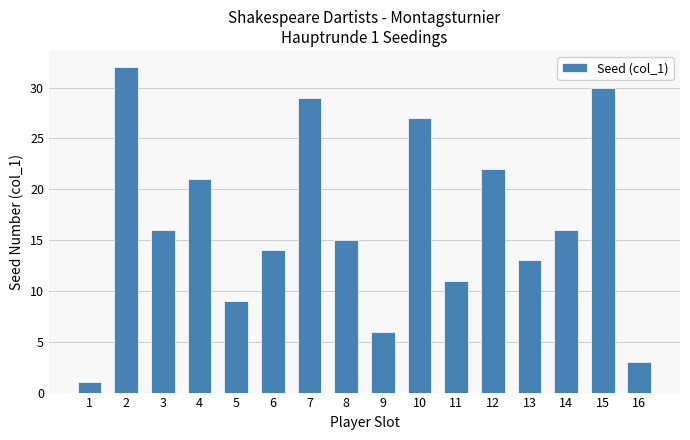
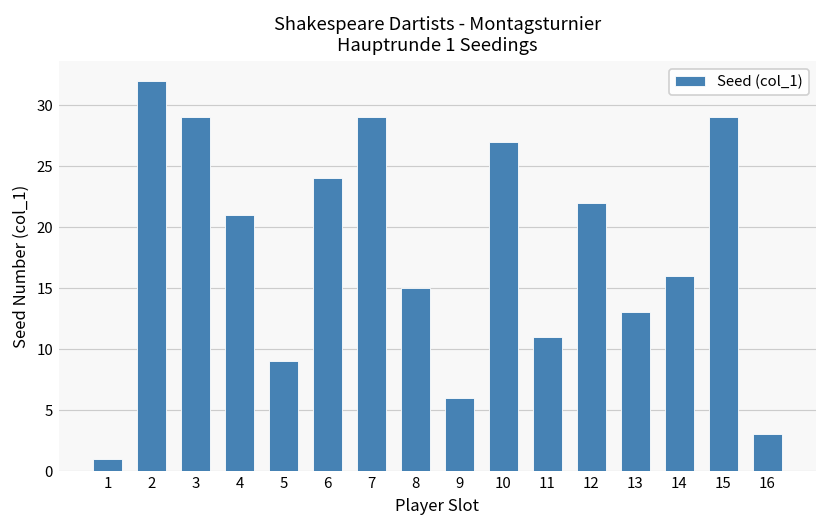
3: 16 -> 29
6: 14 -> 24
15: 30 -> 29
